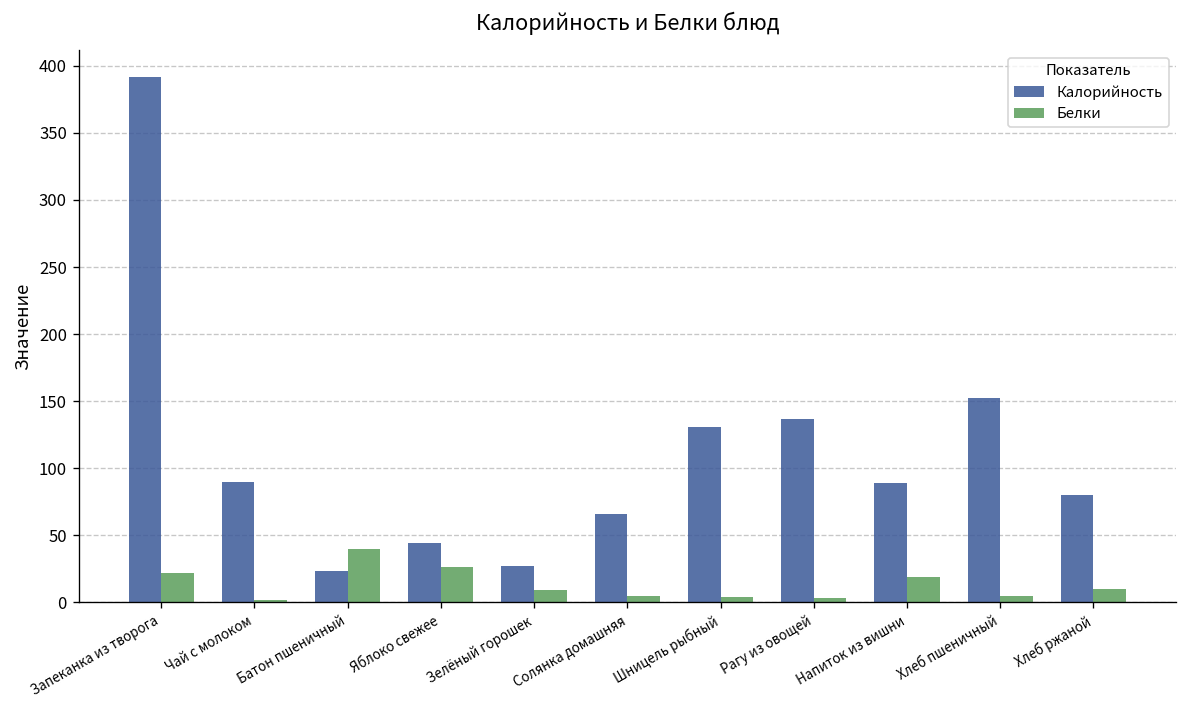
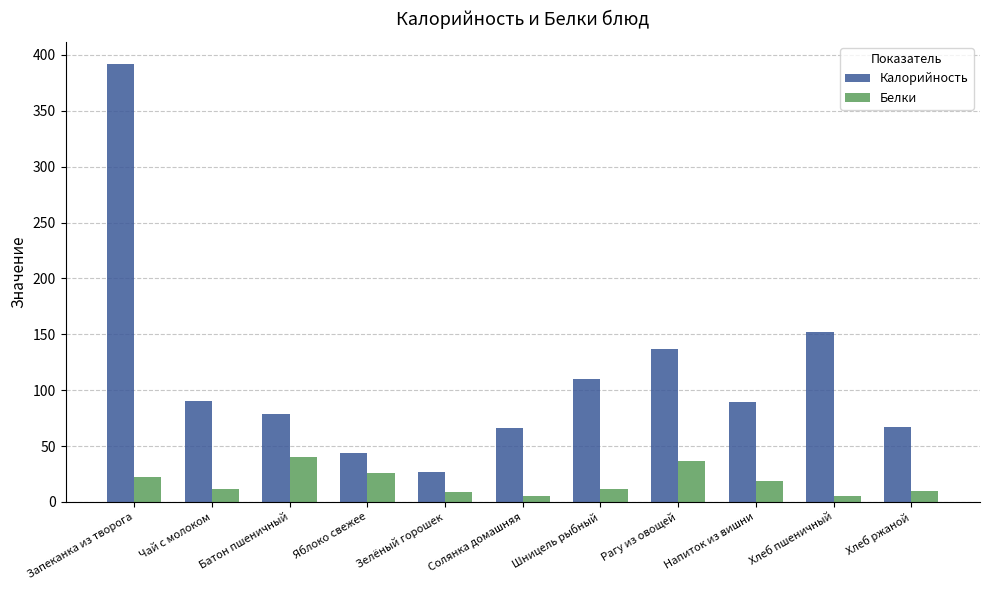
Белки, Чай с молоком: 2 -> 12
Калорийность, Батон пшеничный: 23 -> 79
Калорийность, Шницель рыбный: 131 -> 110
Белки, Шницель рыбный: 4 -> 12
Белки, Рагу из овощей: 3 -> 37
Калорийность, Хлеб ржаной: 80 -> 67
